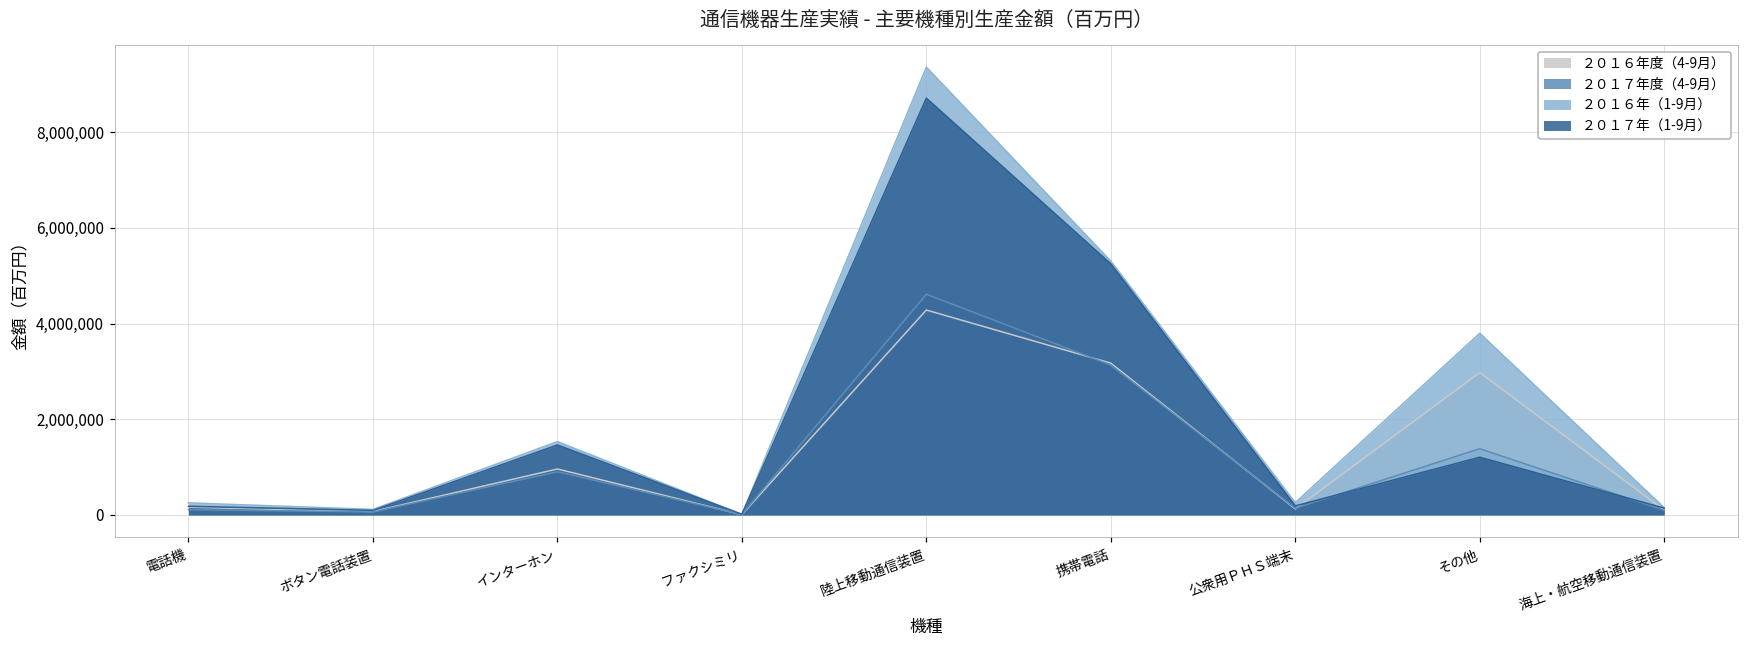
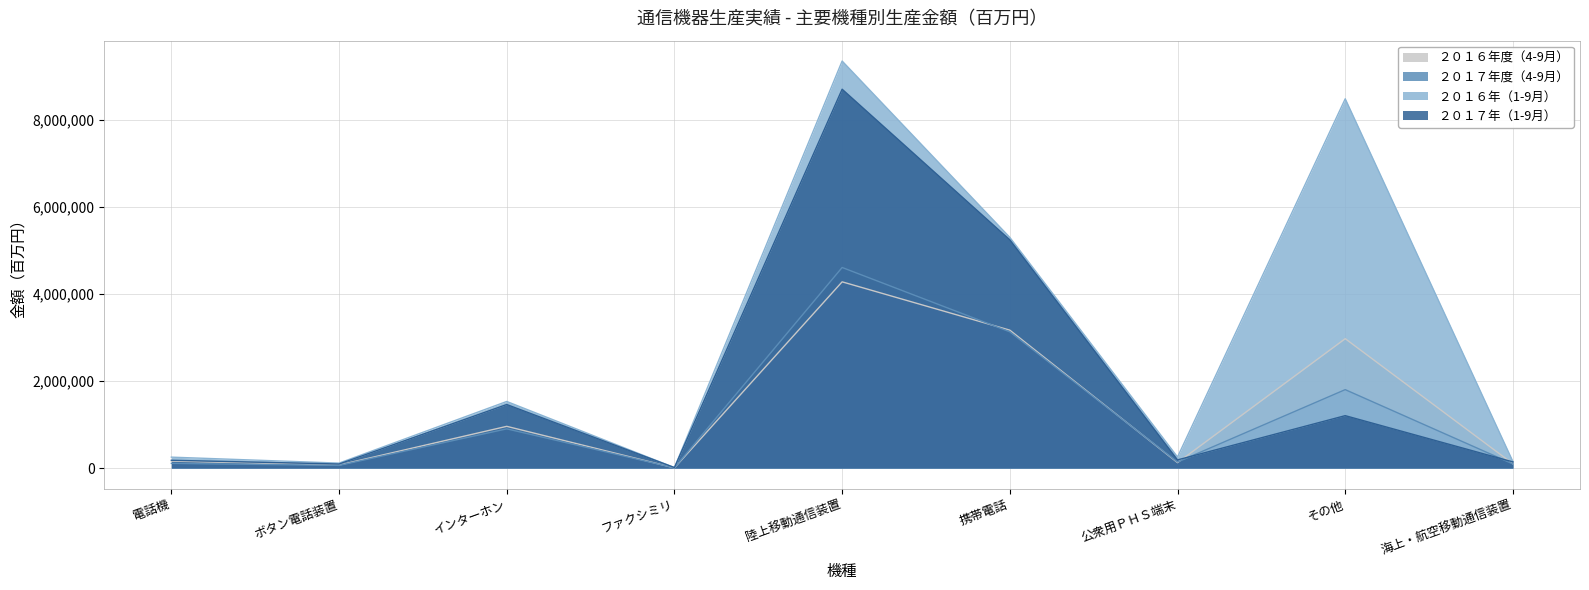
２０１７年度（4-9月）, その他: 1,400,000 -> 1,800,000
２０１６年（1-9月）, その他: 3,800,000 -> 8,500,000
